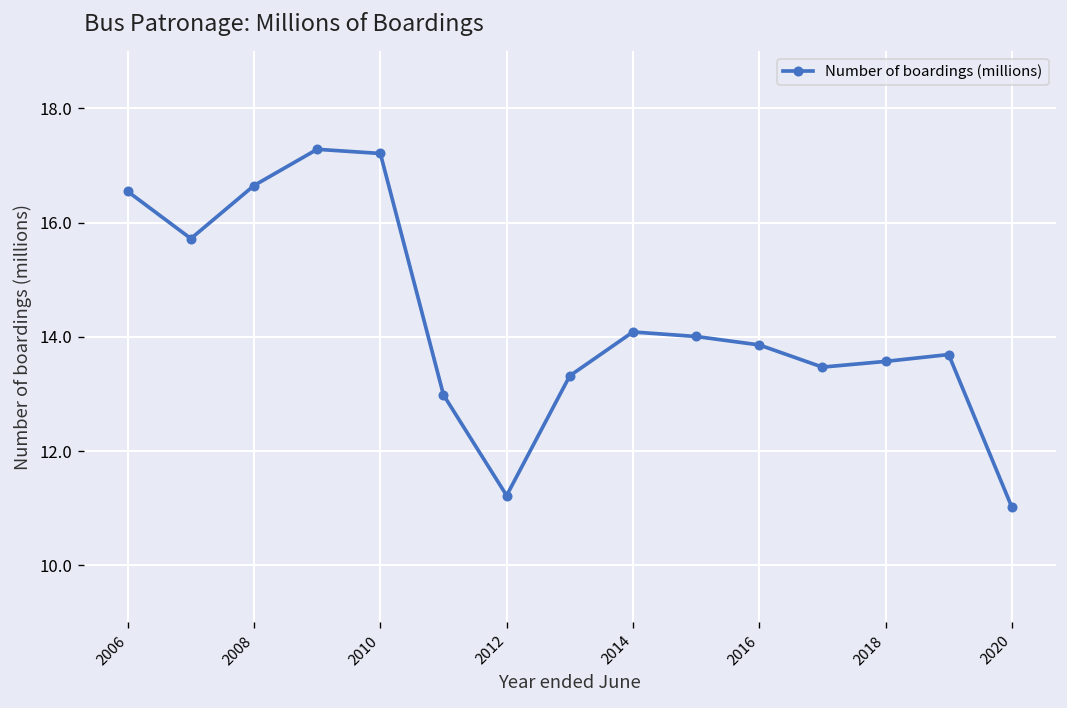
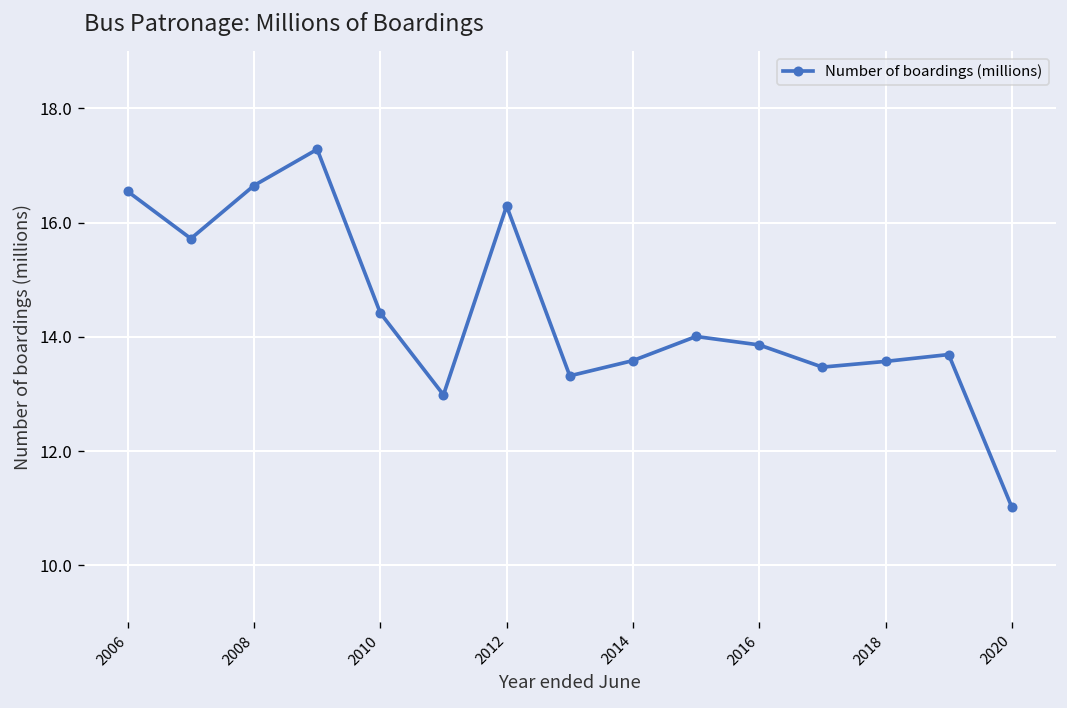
2010: 17.2 -> 14.4
2012: 11.2 -> 16.3
2014: 14.1 -> 13.6
